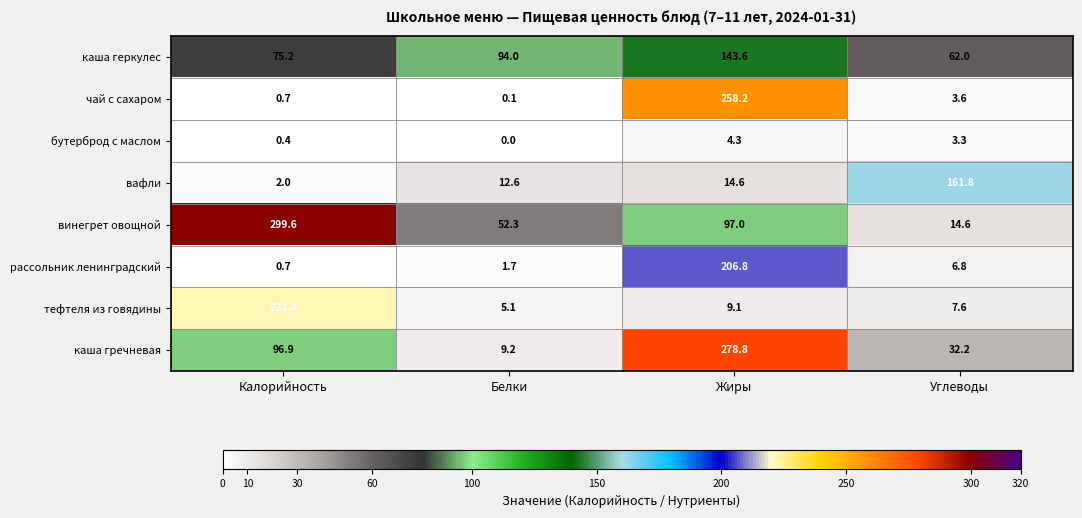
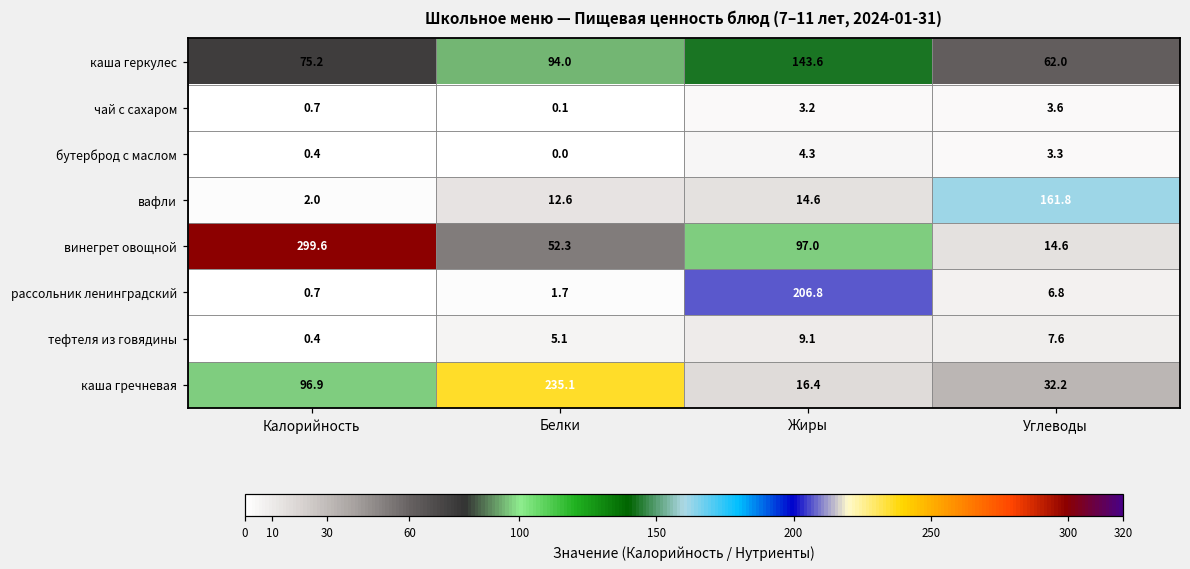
чай с сахаром, Жиры: 258.2 -> 3.2
тефтеля из говядины, Калорийность: 222.4 -> 0.4
каша гречневая, Белки: 9.2 -> 235.1
каша гречневая, Жиры: 278.8 -> 16.4
